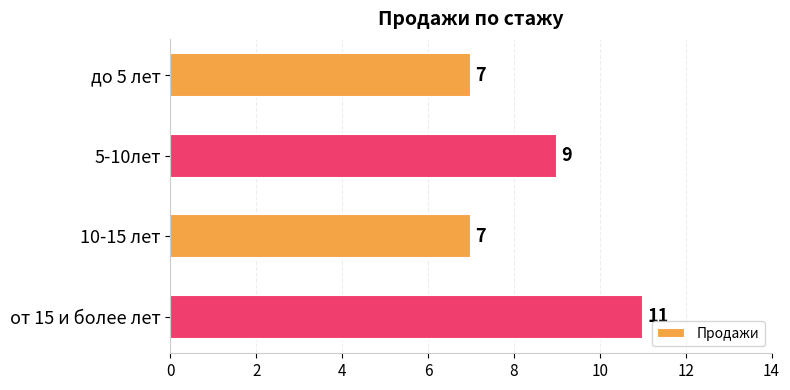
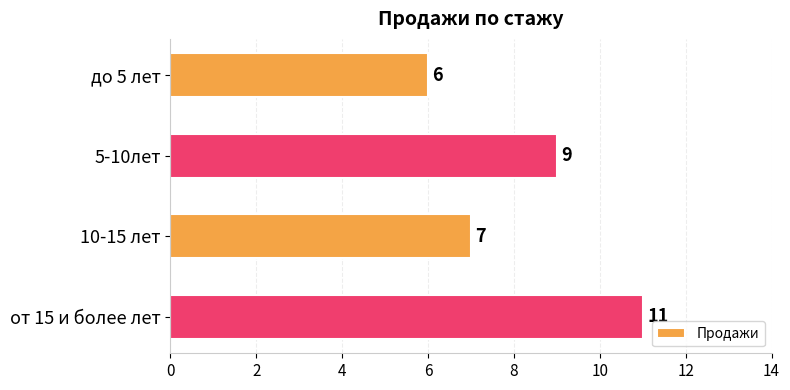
до 5 лет: 7 -> 6
